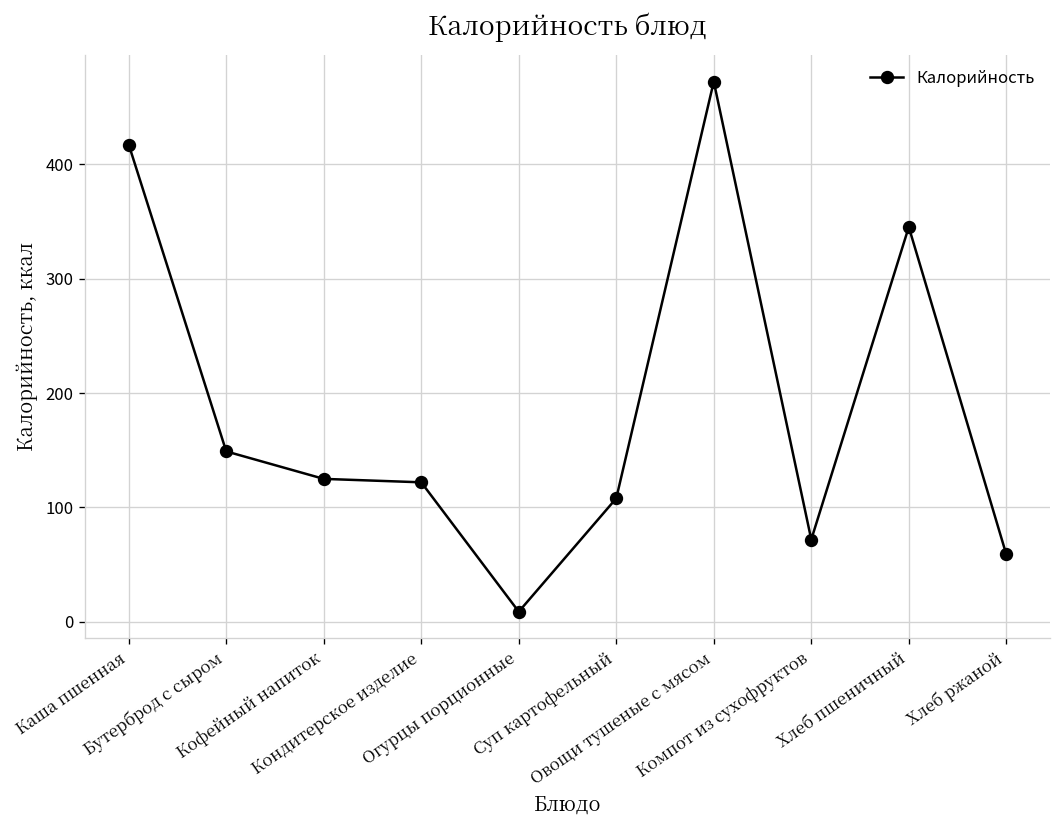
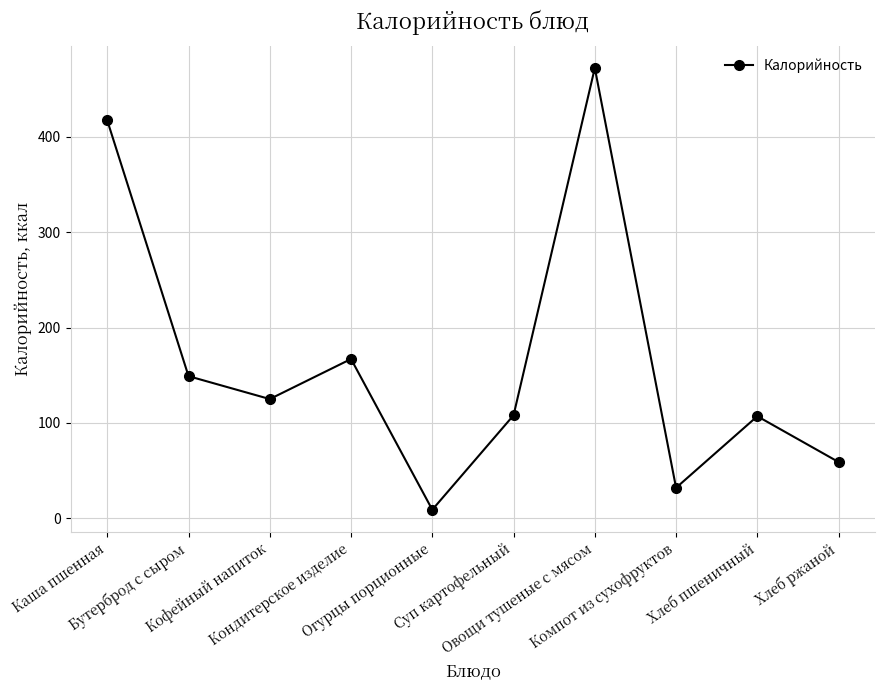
Кондитерское изделие: 120 -> 170
Компот из сухофруктов: 70 -> 30
Хлеб пшеничный: 350 -> 110
